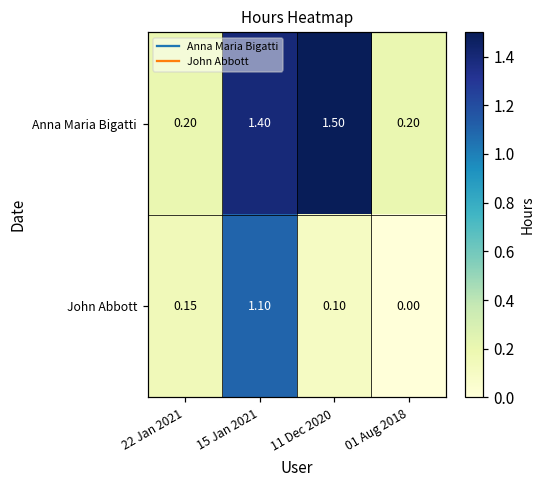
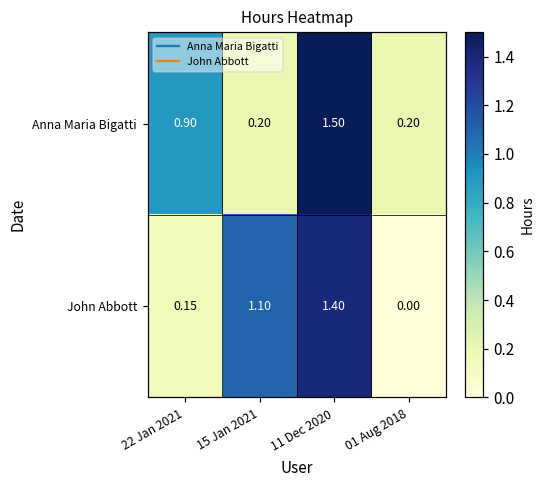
Anna Maria Bigatti, 22 Jan 2021: 0.20 -> 0.90
Anna Maria Bigatti, 15 Jan 2021: 1.40 -> 0.20
John Abbott, 11 Dec 2020: 0.10 -> 1.40
